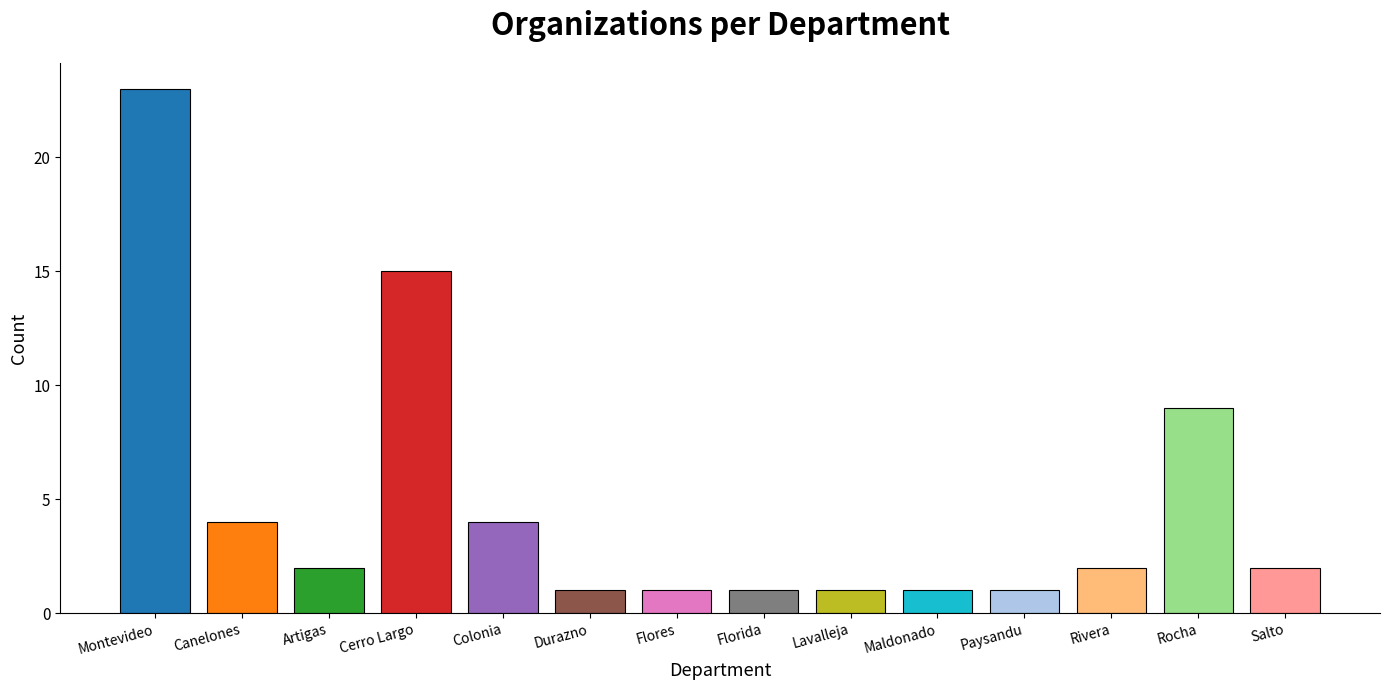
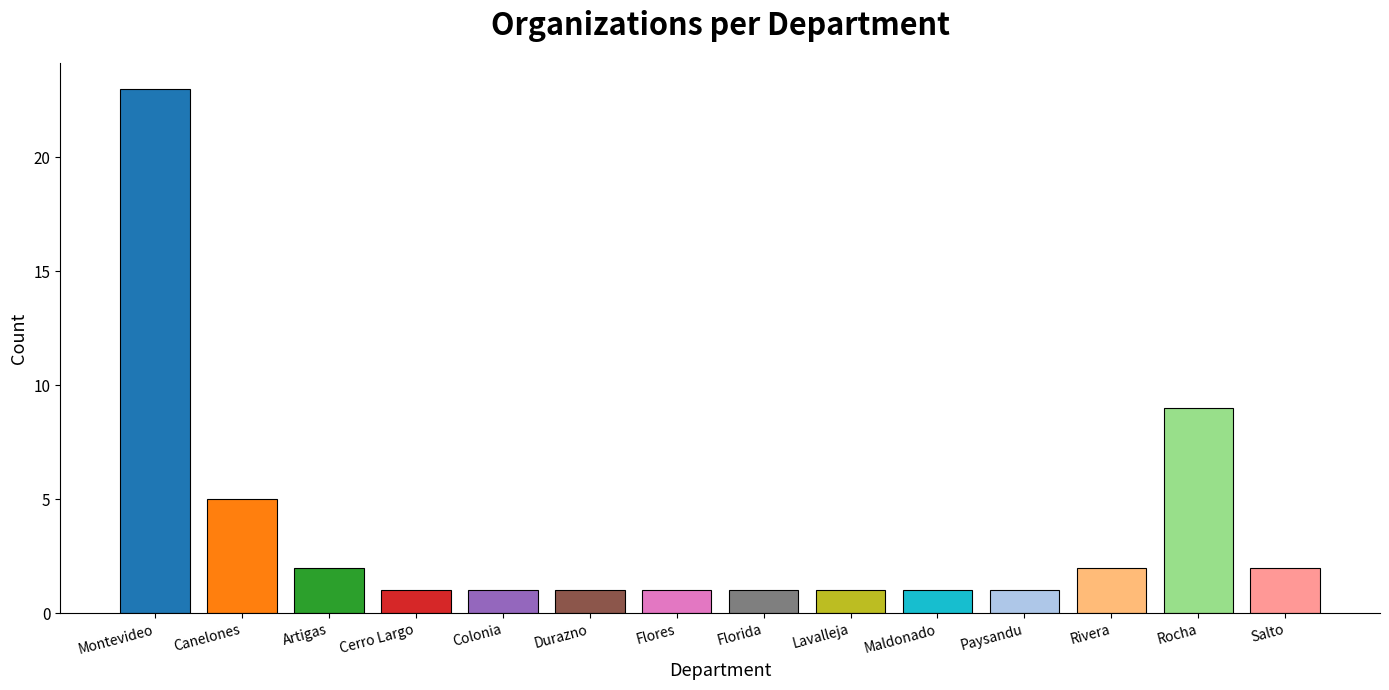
Canelones: 4 -> 5
Cerro Largo: 15 -> 1
Colonia: 4 -> 1
